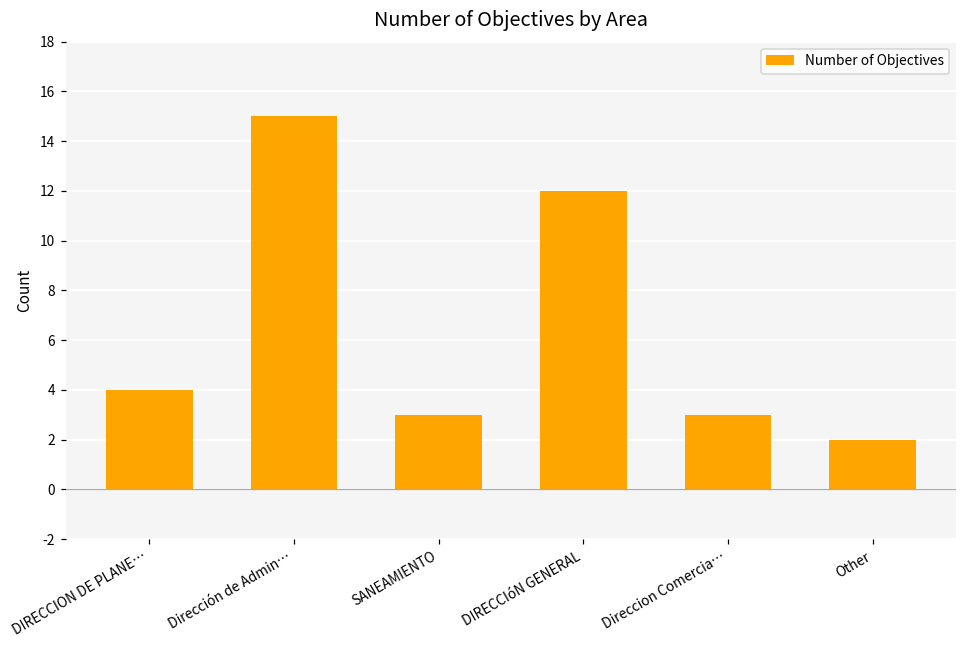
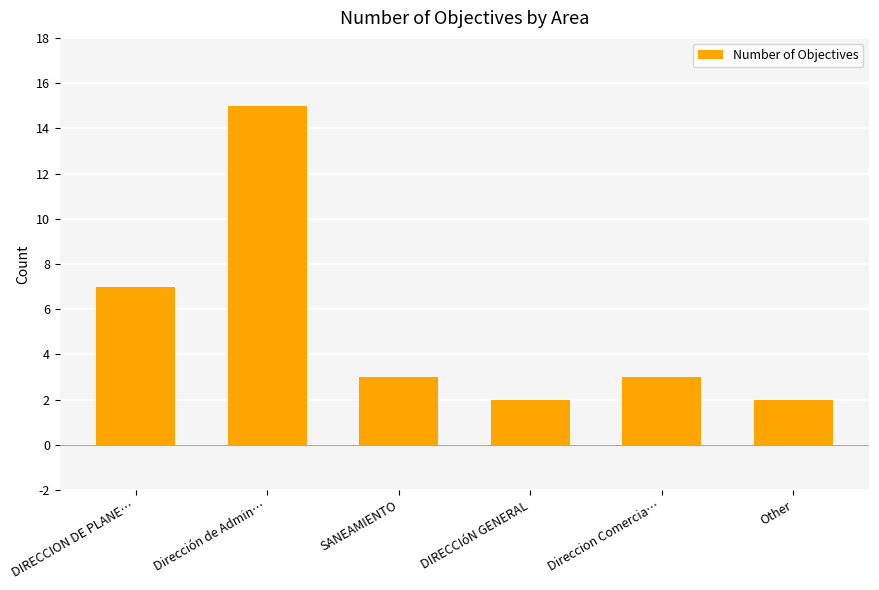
DIRECCION DE PLANE…: 4 -> 7
DIRECCIóN GENERAL: 12 -> 2
